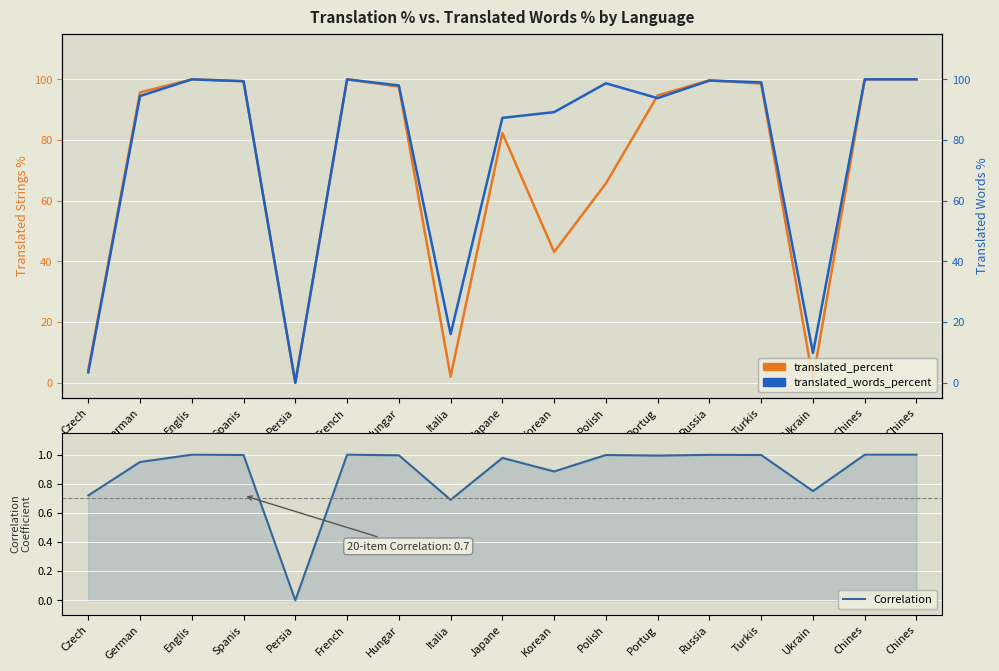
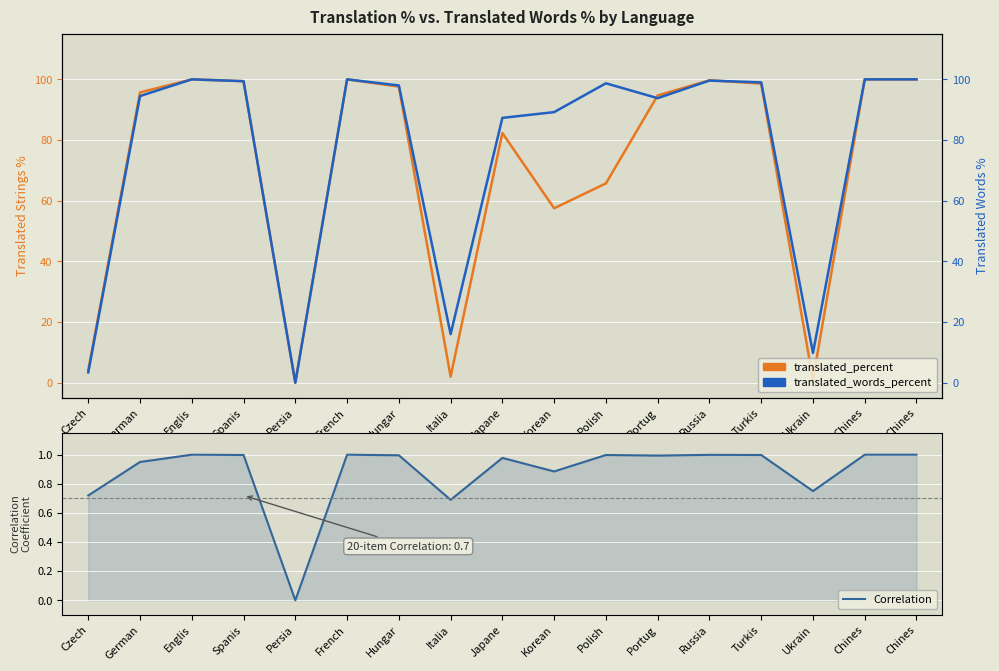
Translation % vs. Translated Words % by Language, translated_percent, Korean: 43 -> 58
